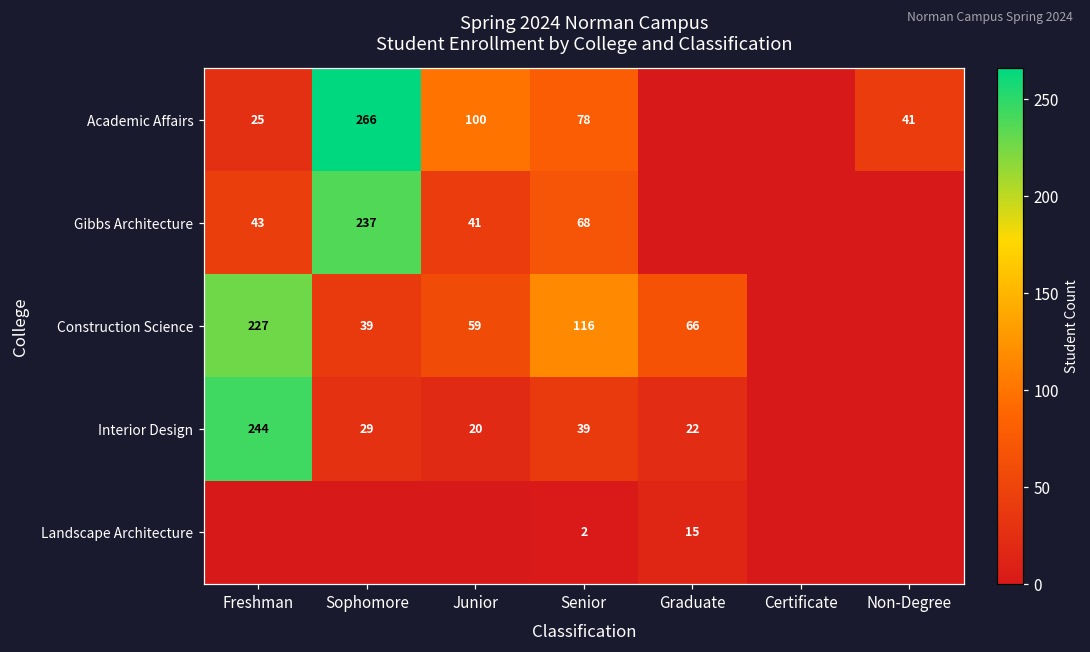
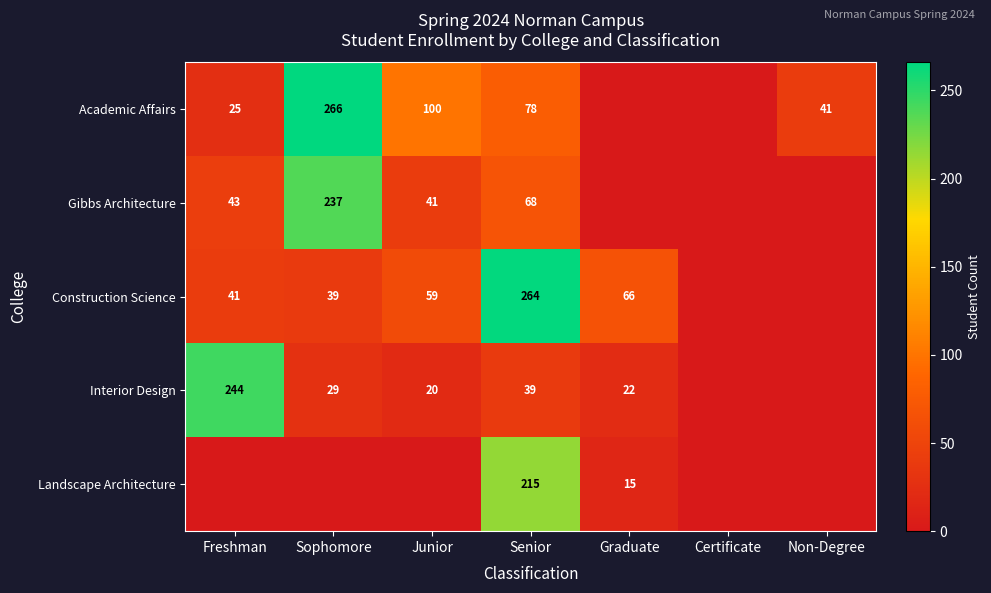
Construction Science, Freshman: 227 -> 41
Construction Science, Senior: 116 -> 264
Landscape Architecture, Senior: 2 -> 215
